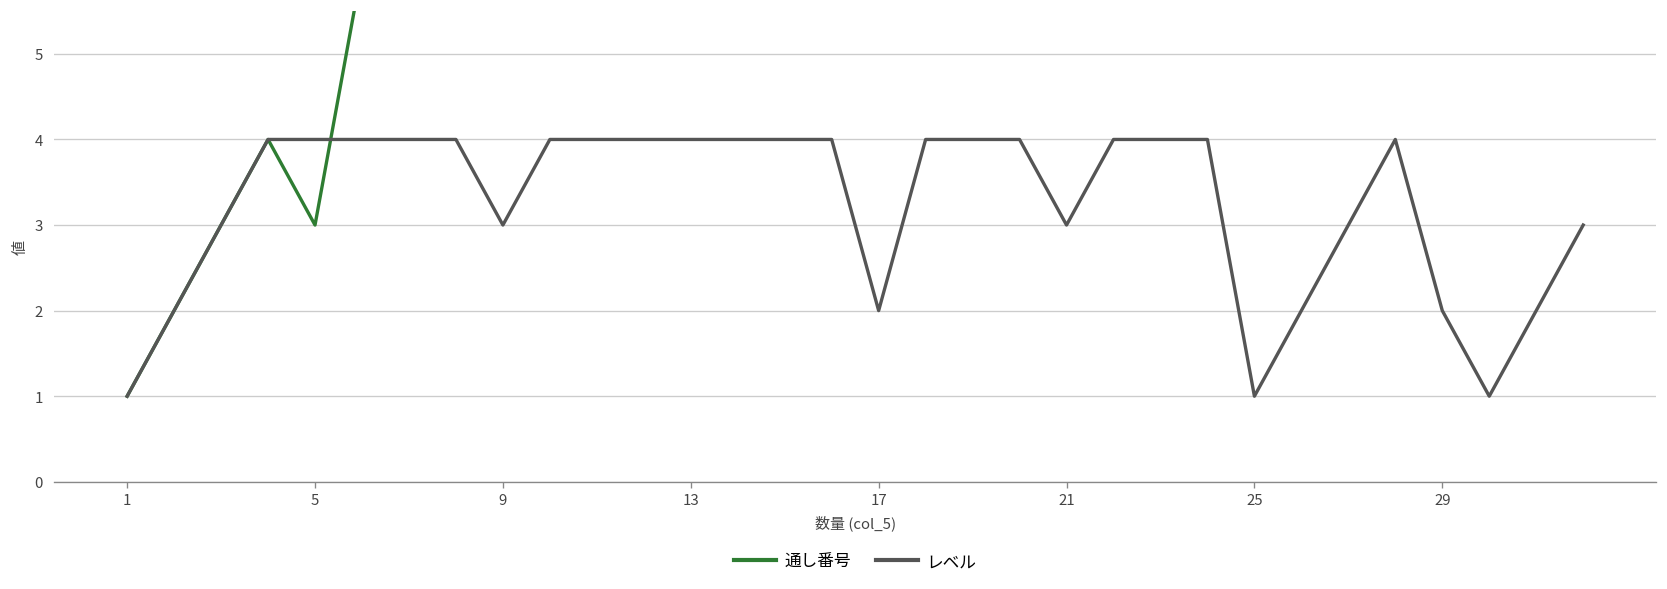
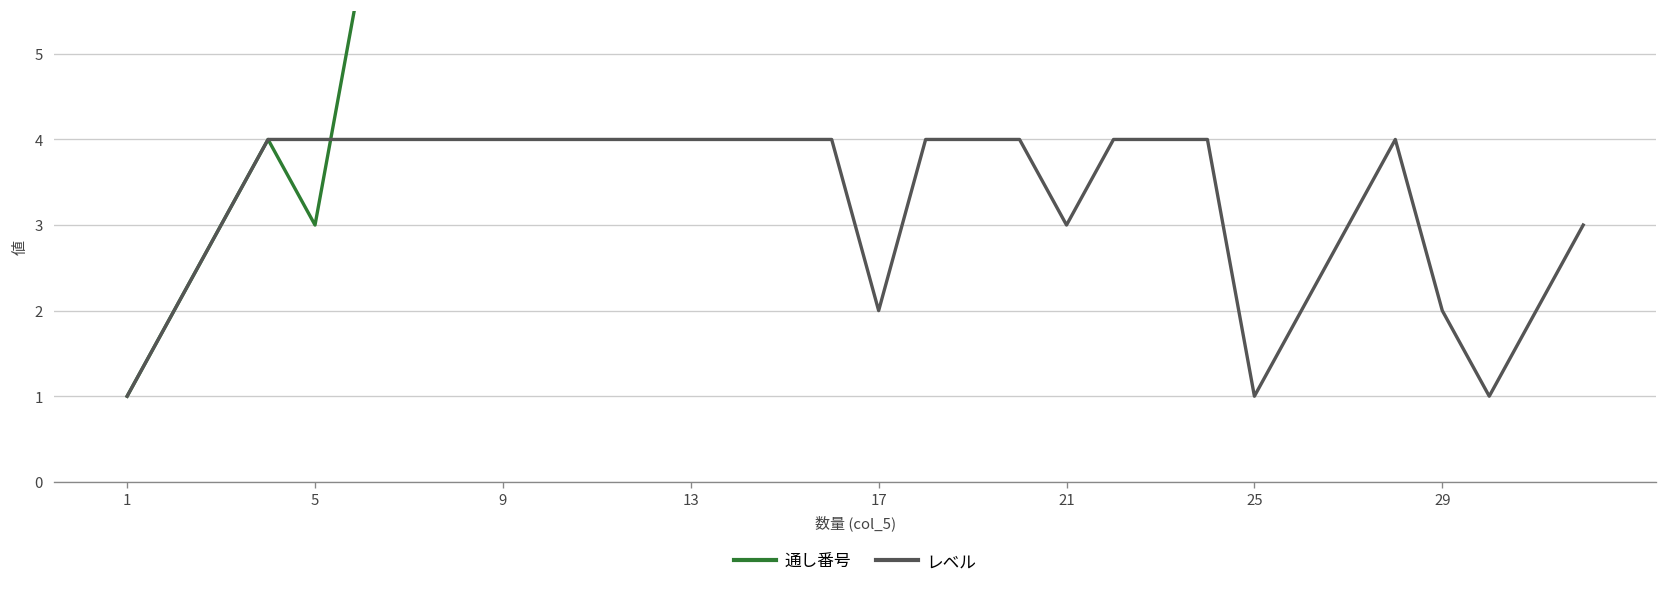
レベル, 9: 3 -> 4
